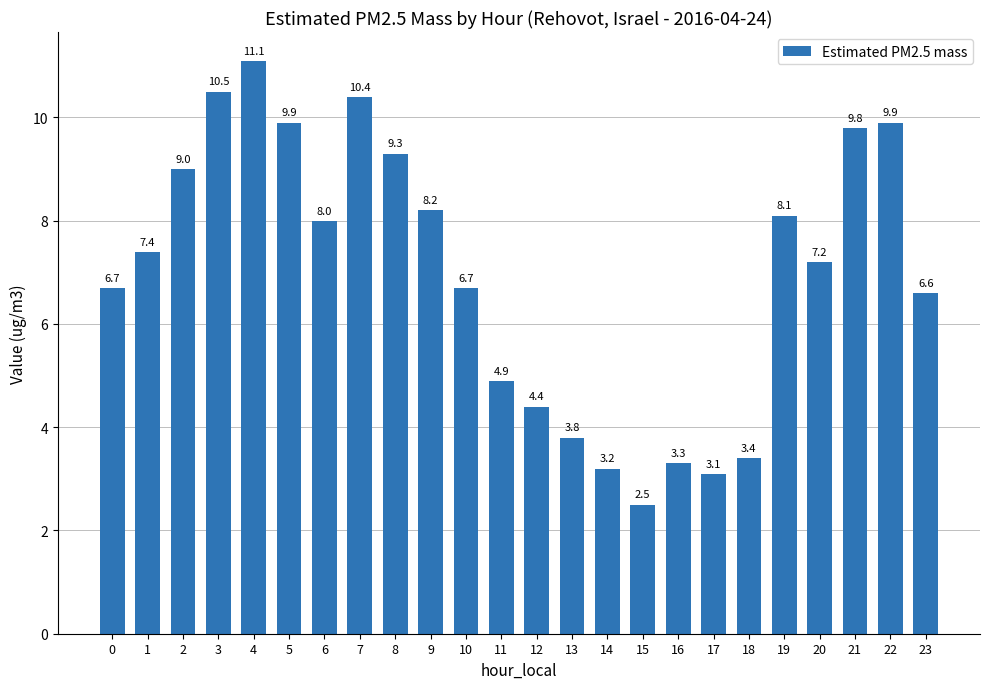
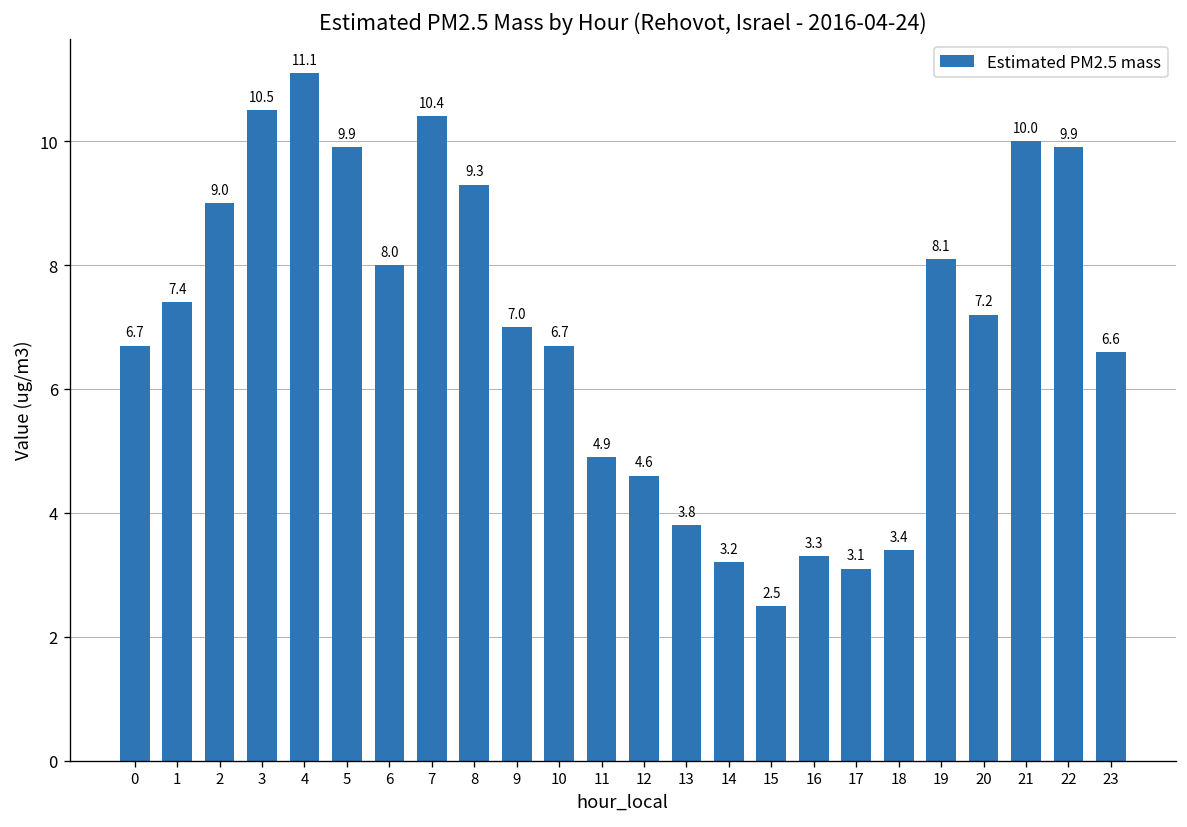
9: 8.2 -> 7.0
12: 4.4 -> 4.6
21: 9.8 -> 10.0
